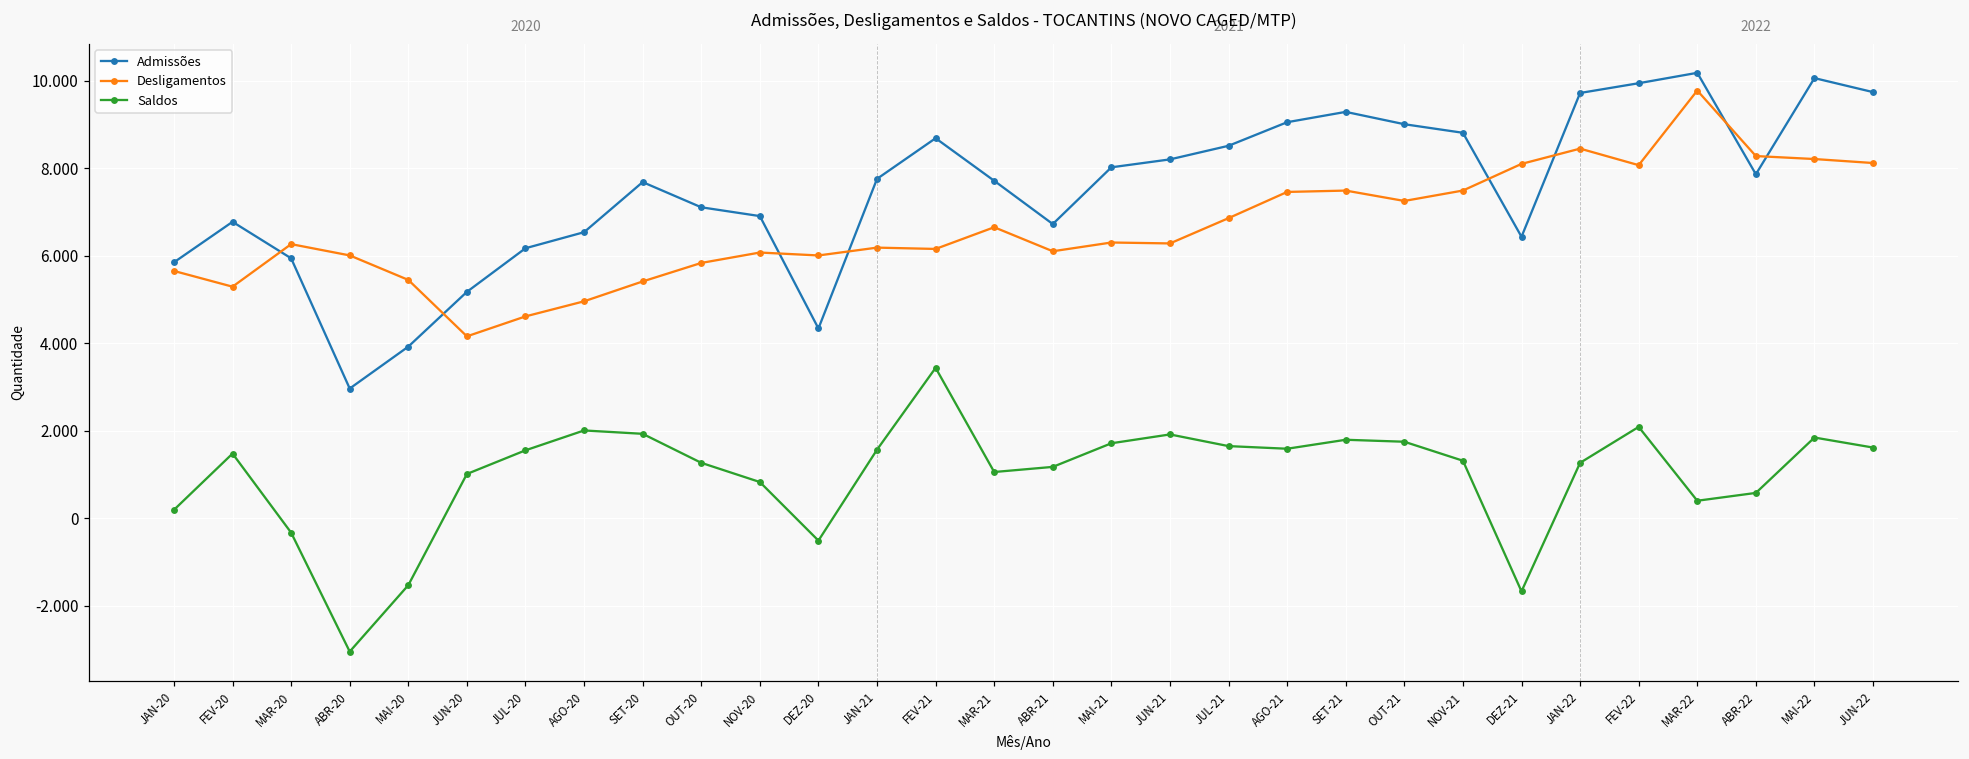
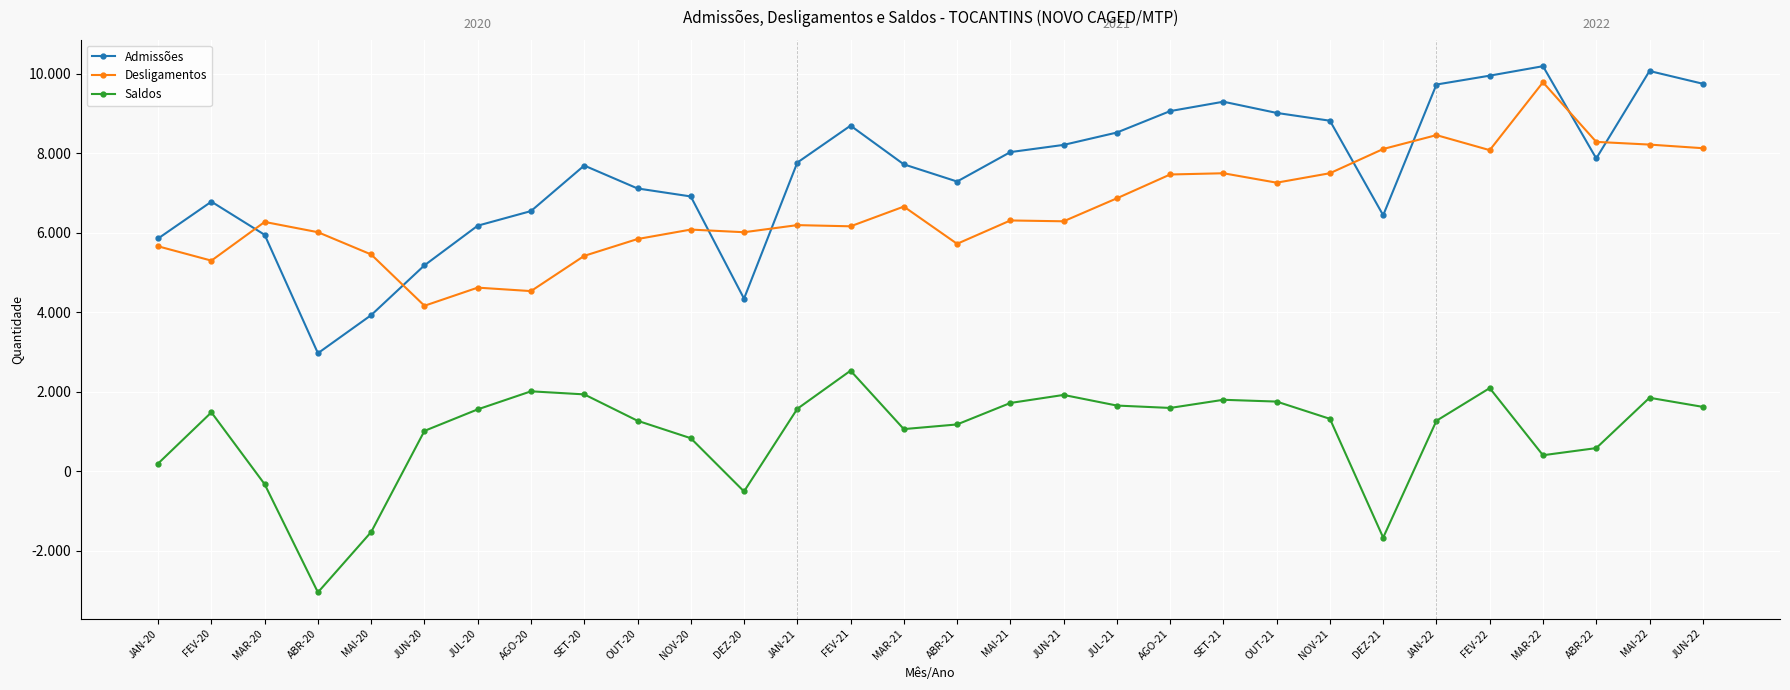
Desligamentos, AGO-20: 5.0 -> 4.5
Saldos, FEV-21: 3.4 -> 2.5
Admissões, ABR-21: 6.7 -> 7.3
Desligamentos, ABR-21: 6.1 -> 5.7
